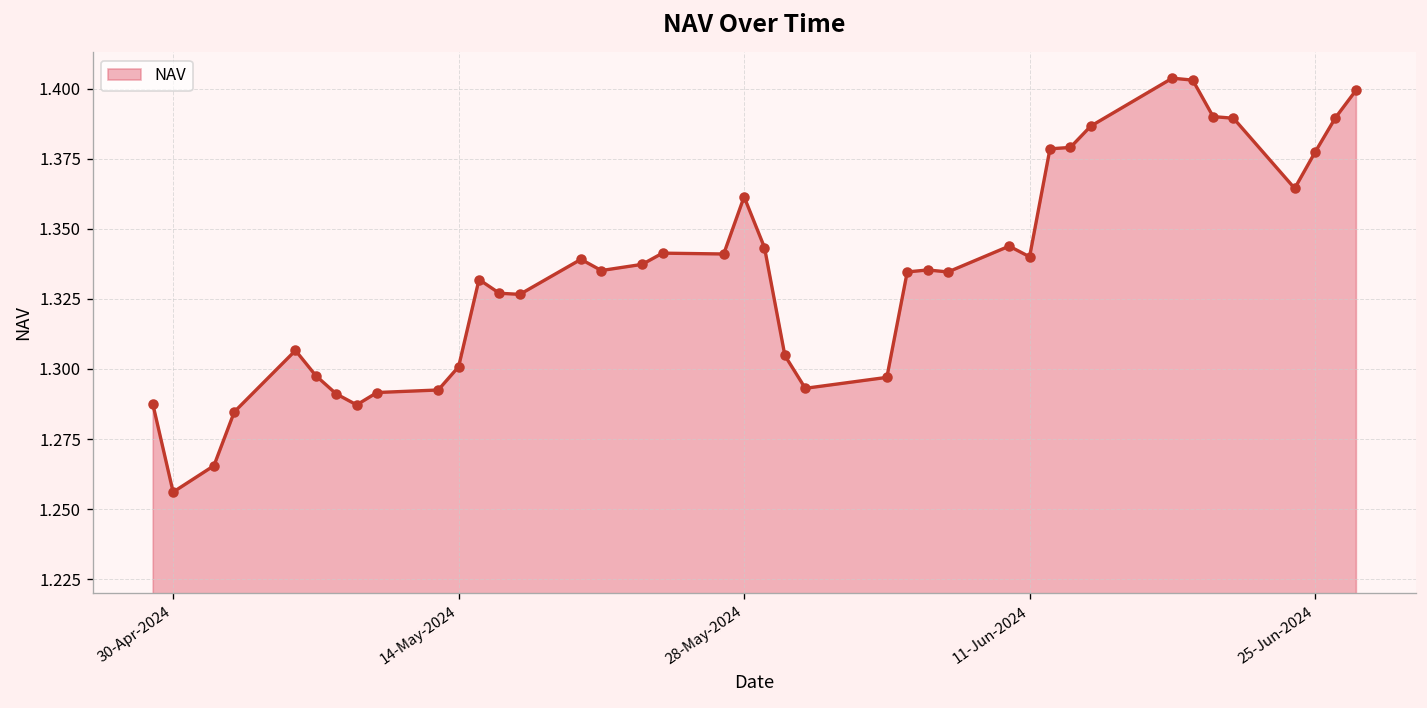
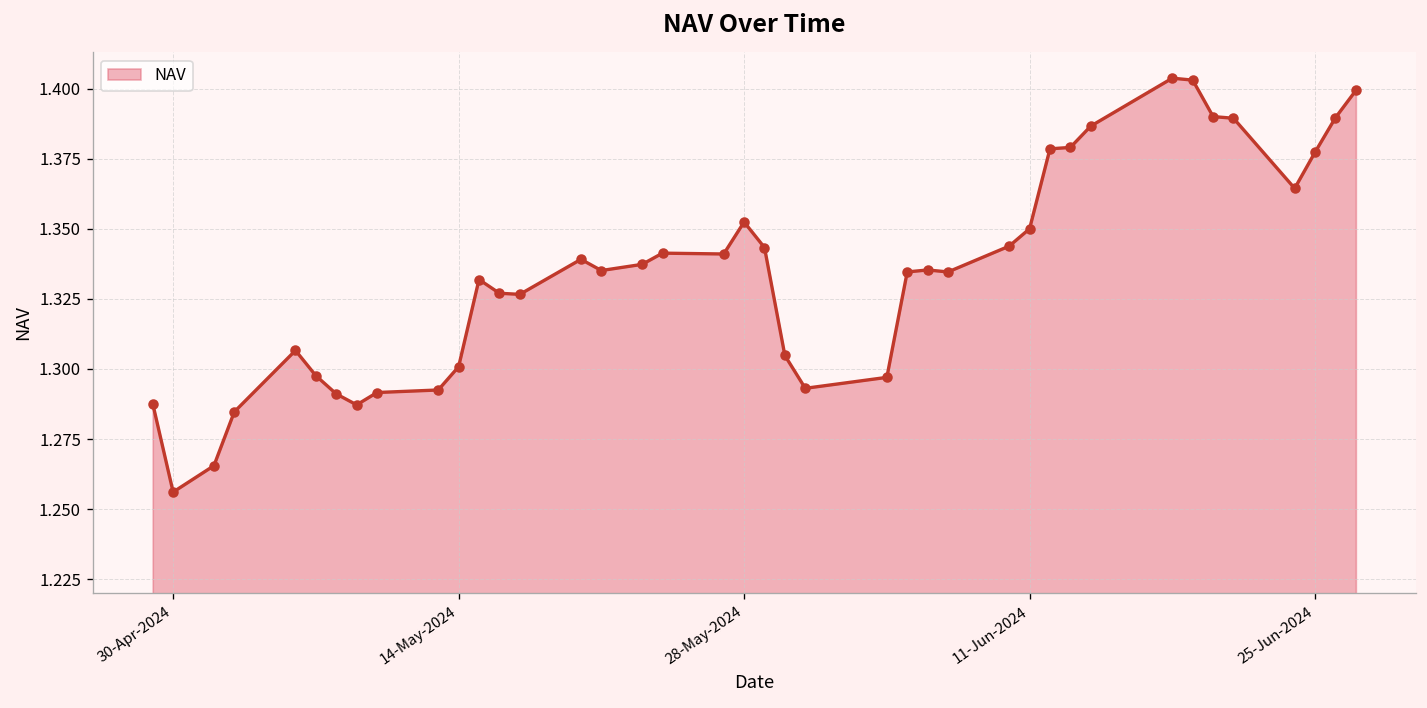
28-May-2024: 1.361 -> 1.352
11-Jun-2024: 1.34 -> 1.35
